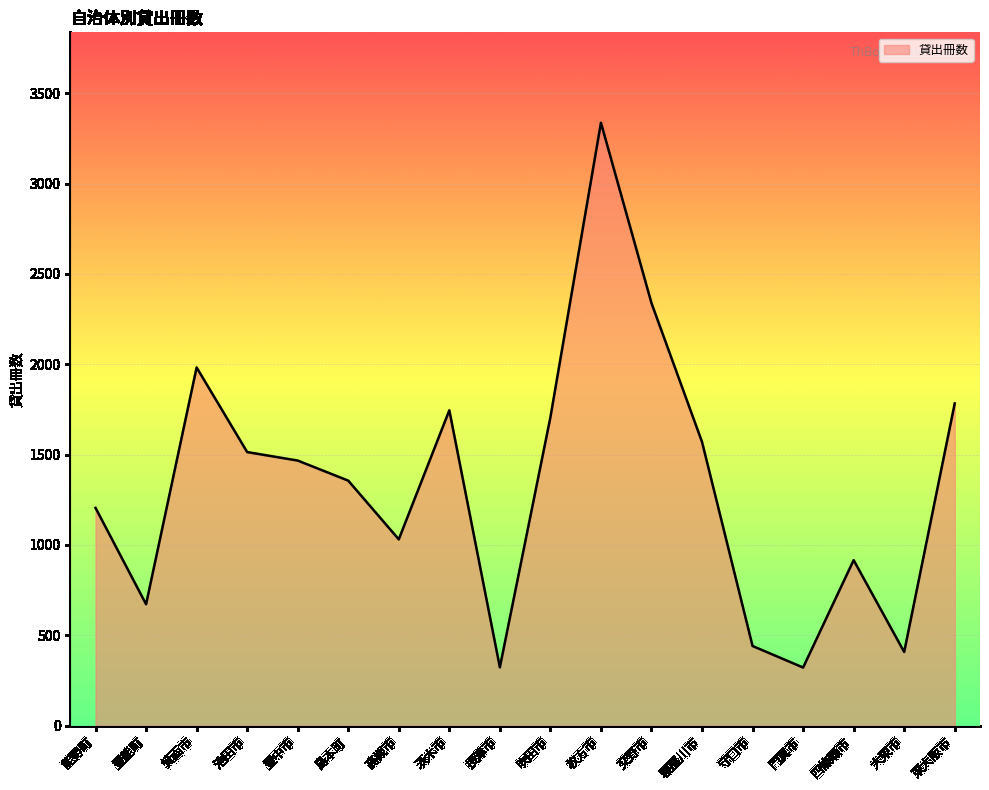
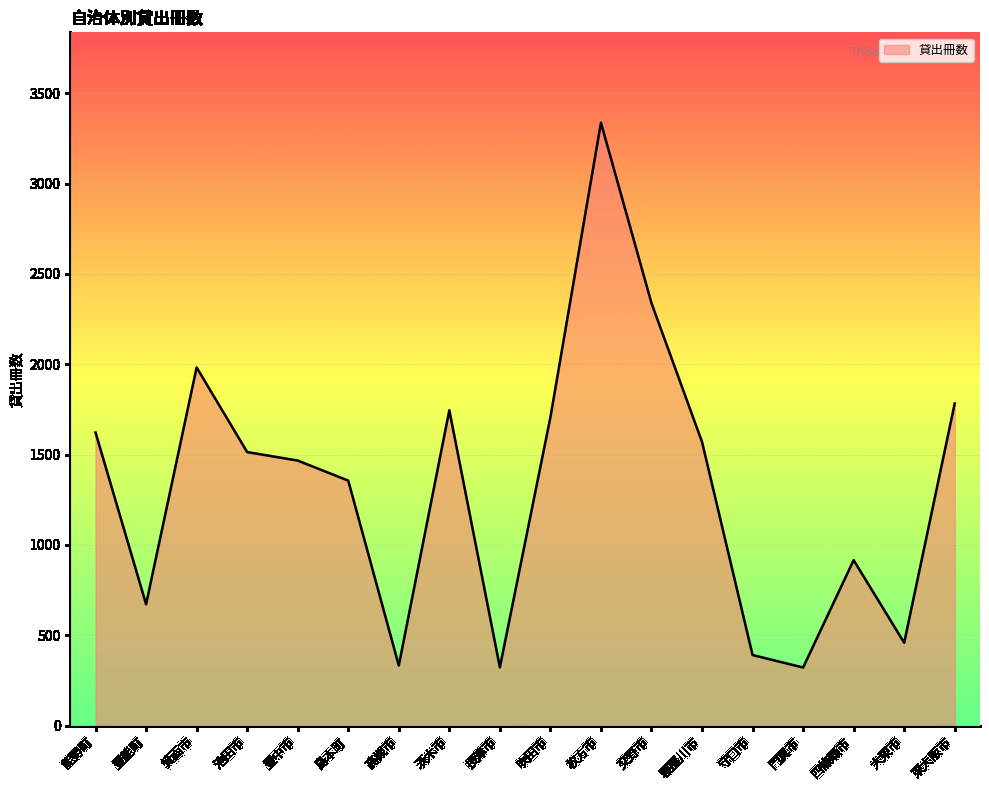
能勢町: 1210 -> 1620
高槻市: 1030 -> 330
守口市: 440 -> 390
大東市: 410 -> 460
